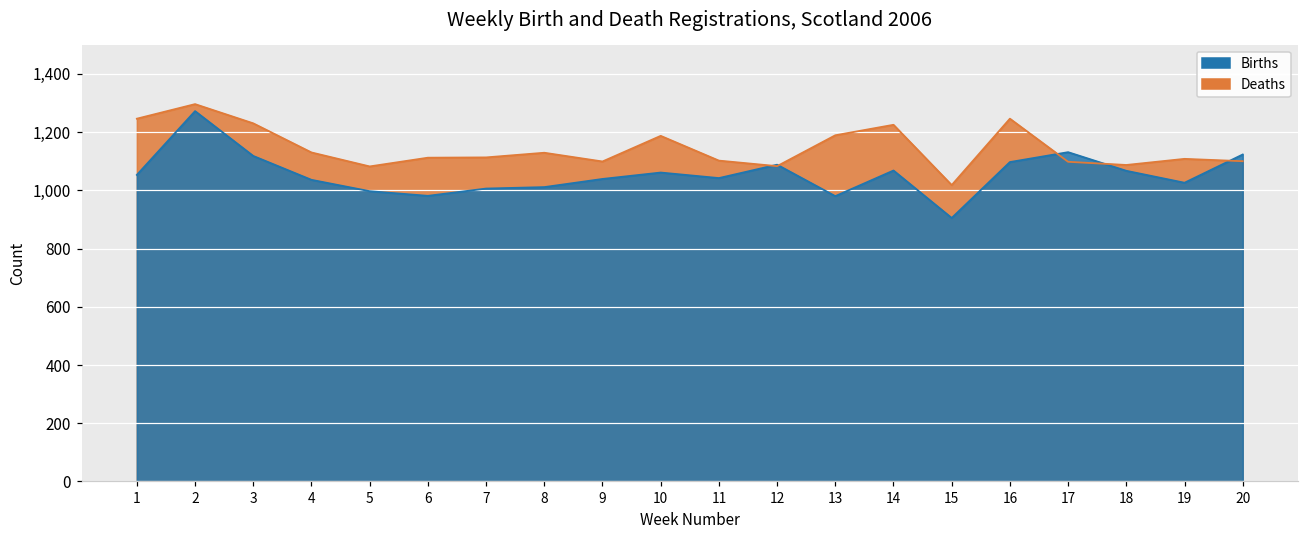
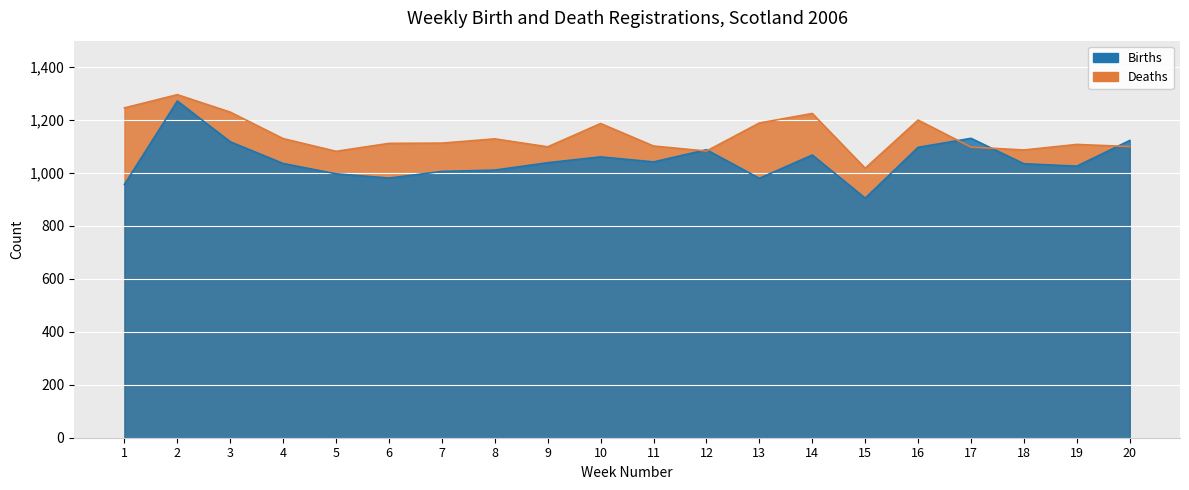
Births, 1: 1,050 -> 960
Deaths, 16: 1,250 -> 1,200
Births, 18: 1,070 -> 1,040
